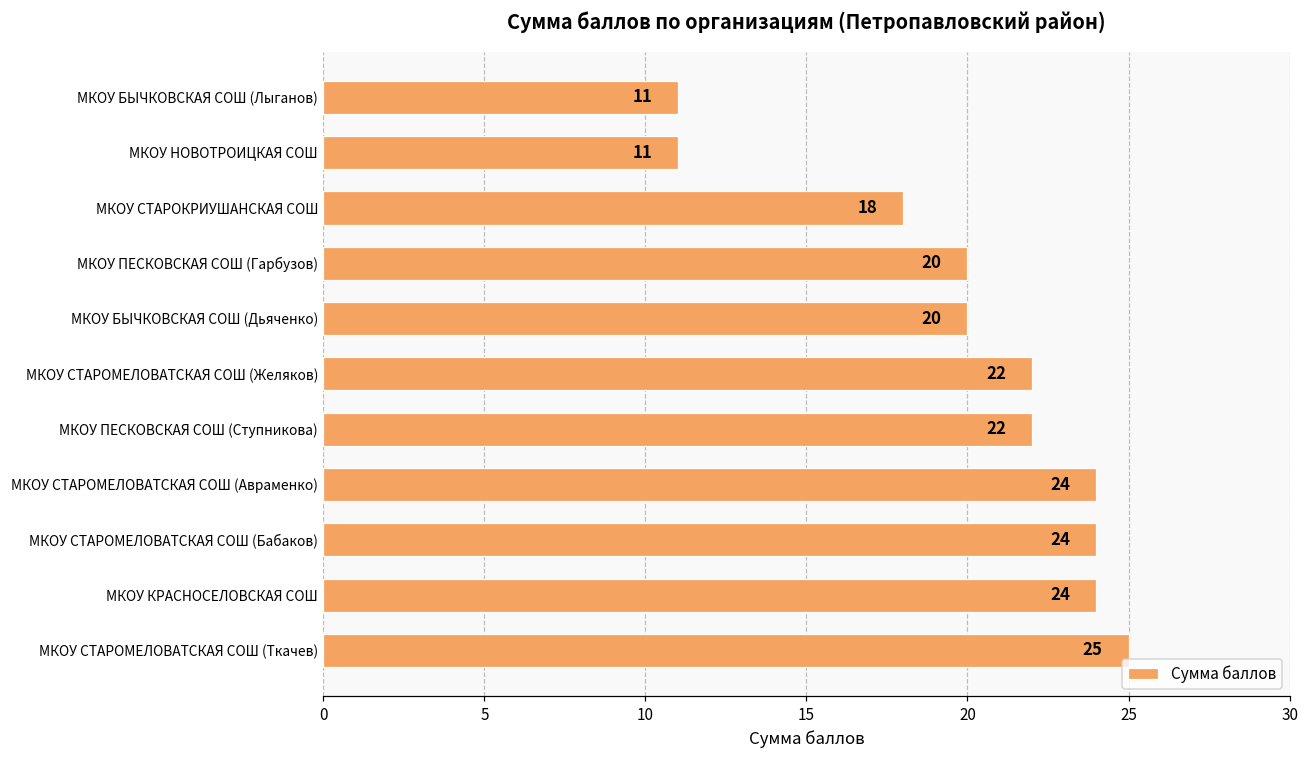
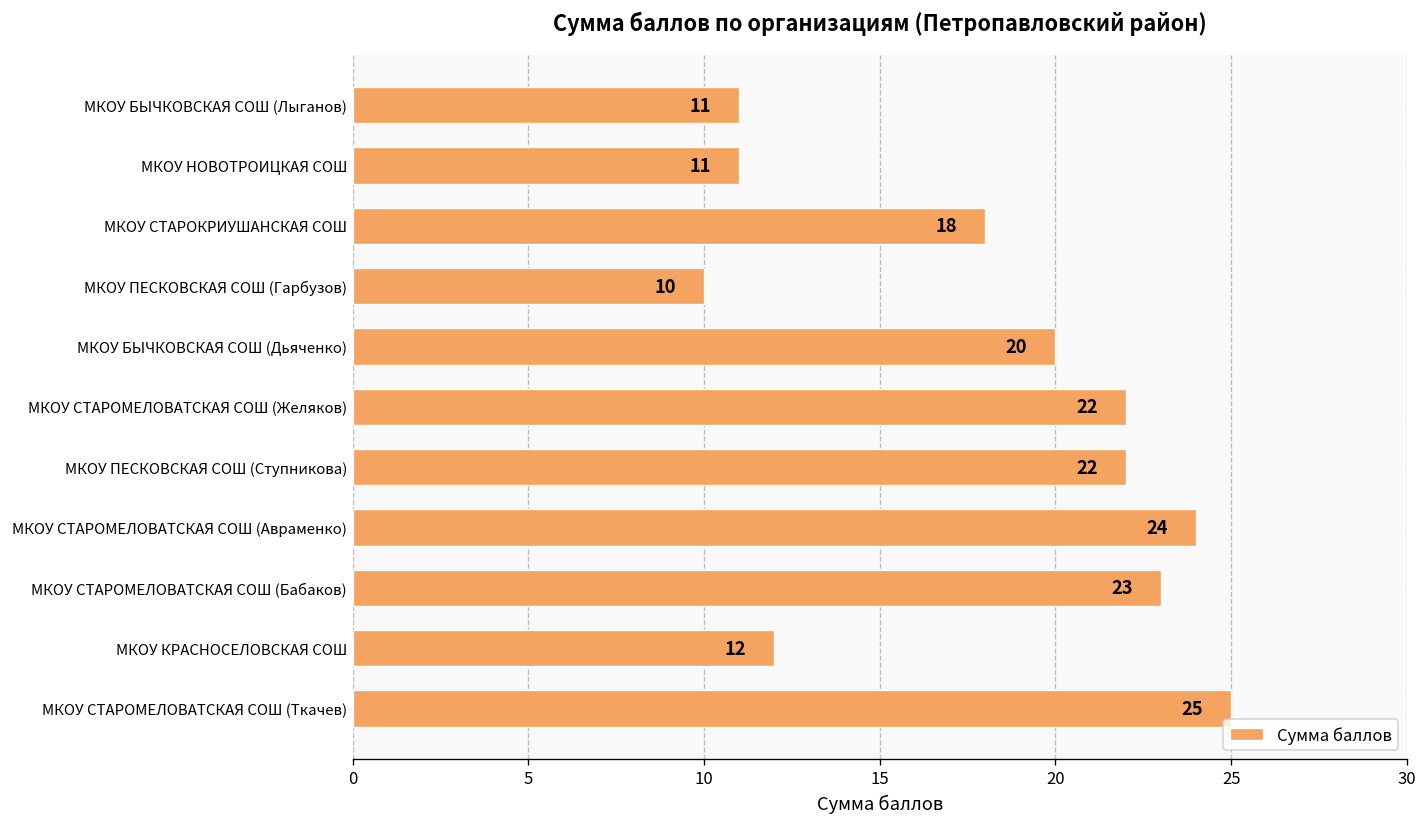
МКОУ ПЕСКОВСКАЯ СОШ (Гарбузов): 20 -> 10
МКОУ СТАРОМЕЛОВАТСКАЯ СОШ (Бабаков): 24 -> 23
МКОУ КРАСНОСЕЛОВСКАЯ СОШ: 24 -> 12
